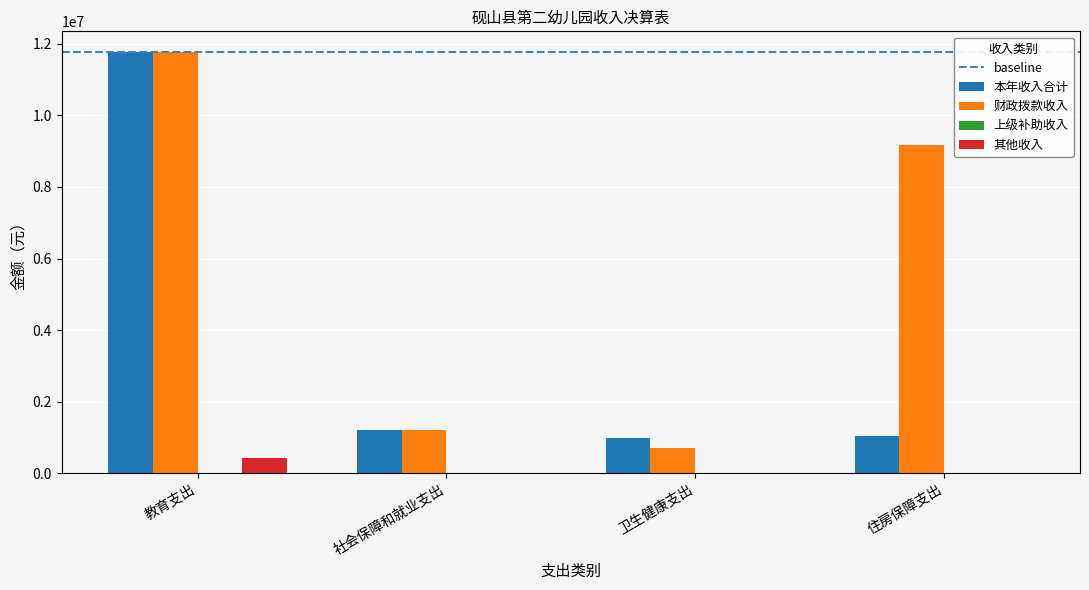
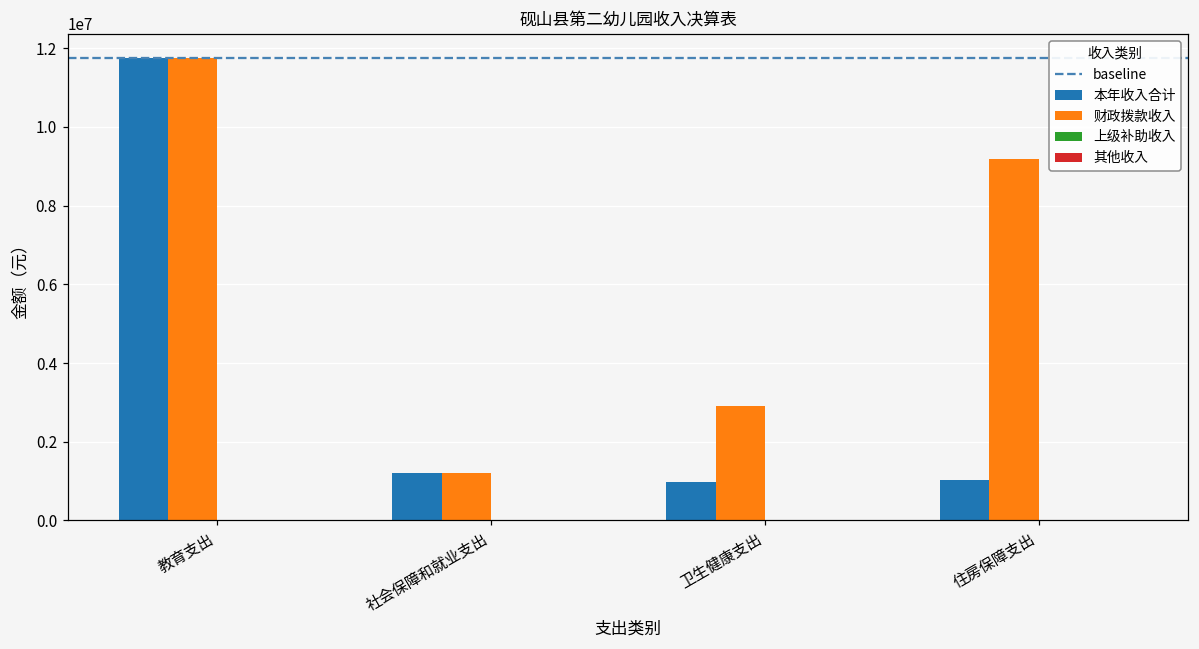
其他收入, 教育支出: 400000 -> 0
财政拨款收入, 卫生健康支出: 700000 -> 2900000
